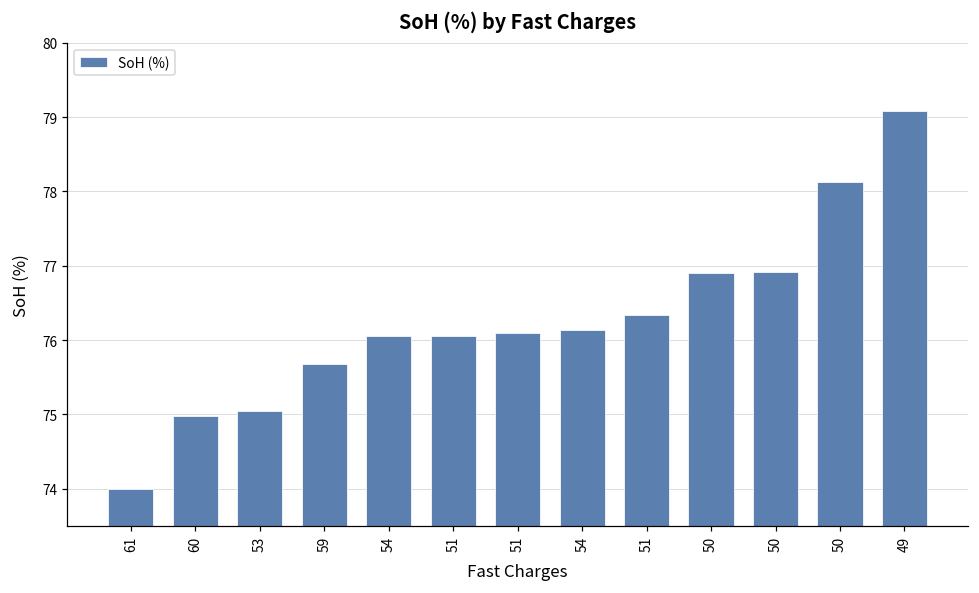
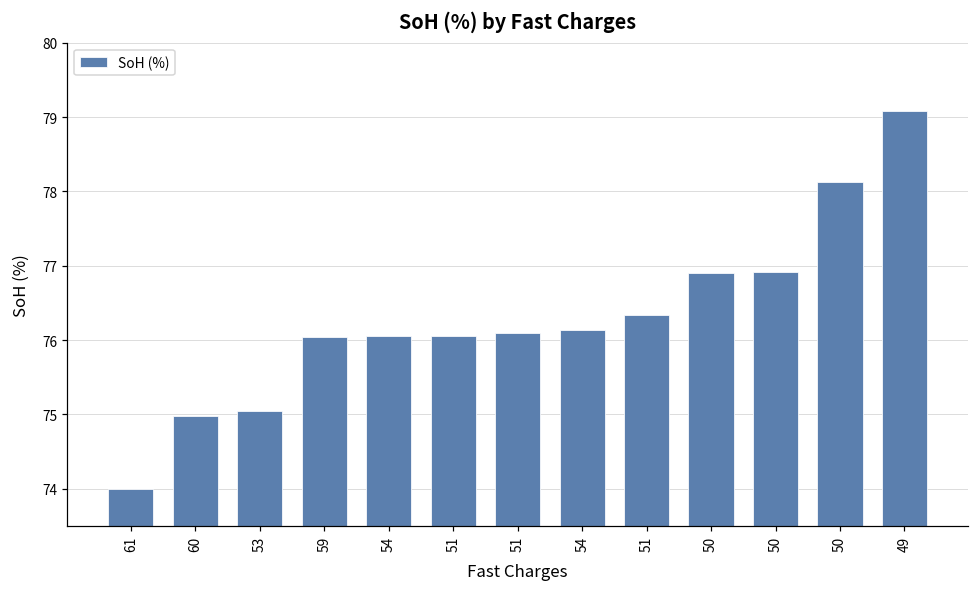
59: 75.7 -> 76.0
